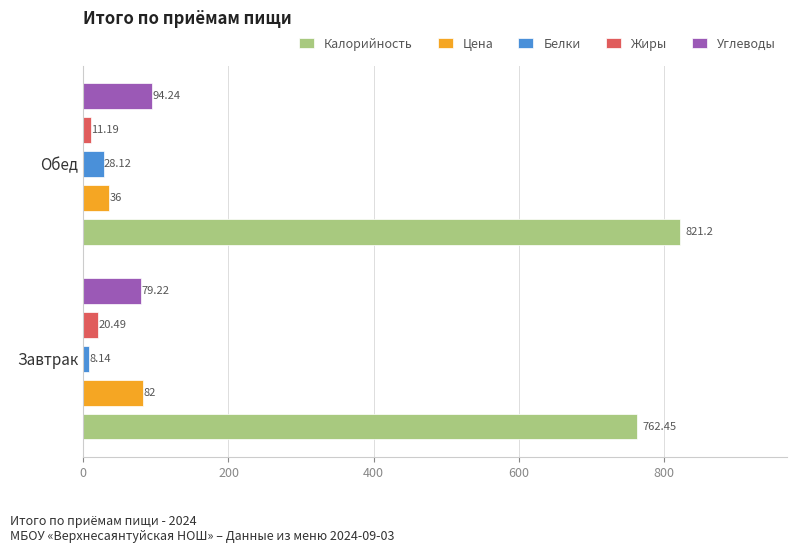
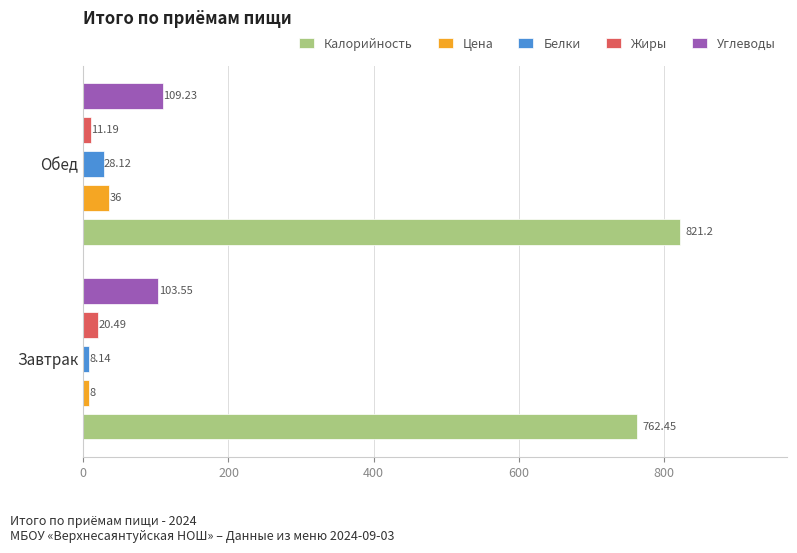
Углеводы, Обед: 94.24 -> 109.23
Углеводы, Завтрак: 79.22 -> 103.55
Цена, Завтрак: 82 -> 8
